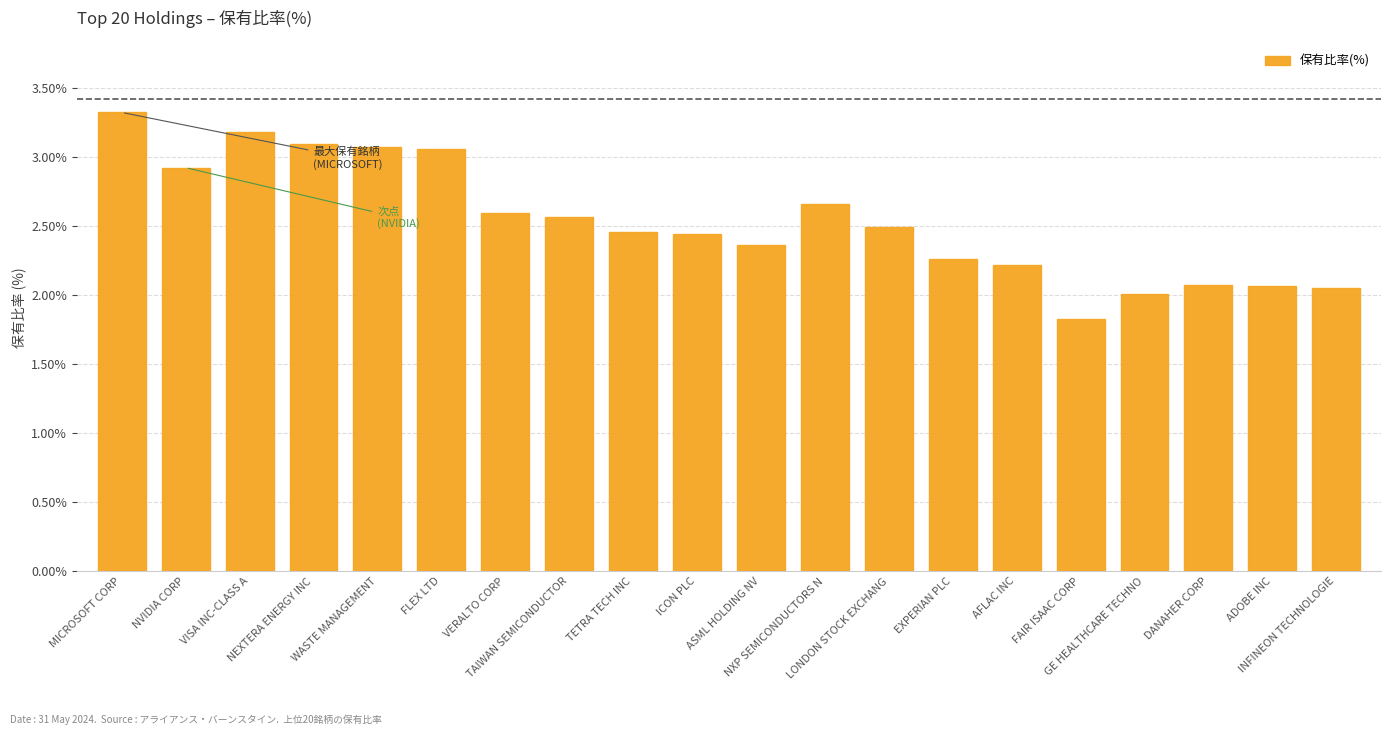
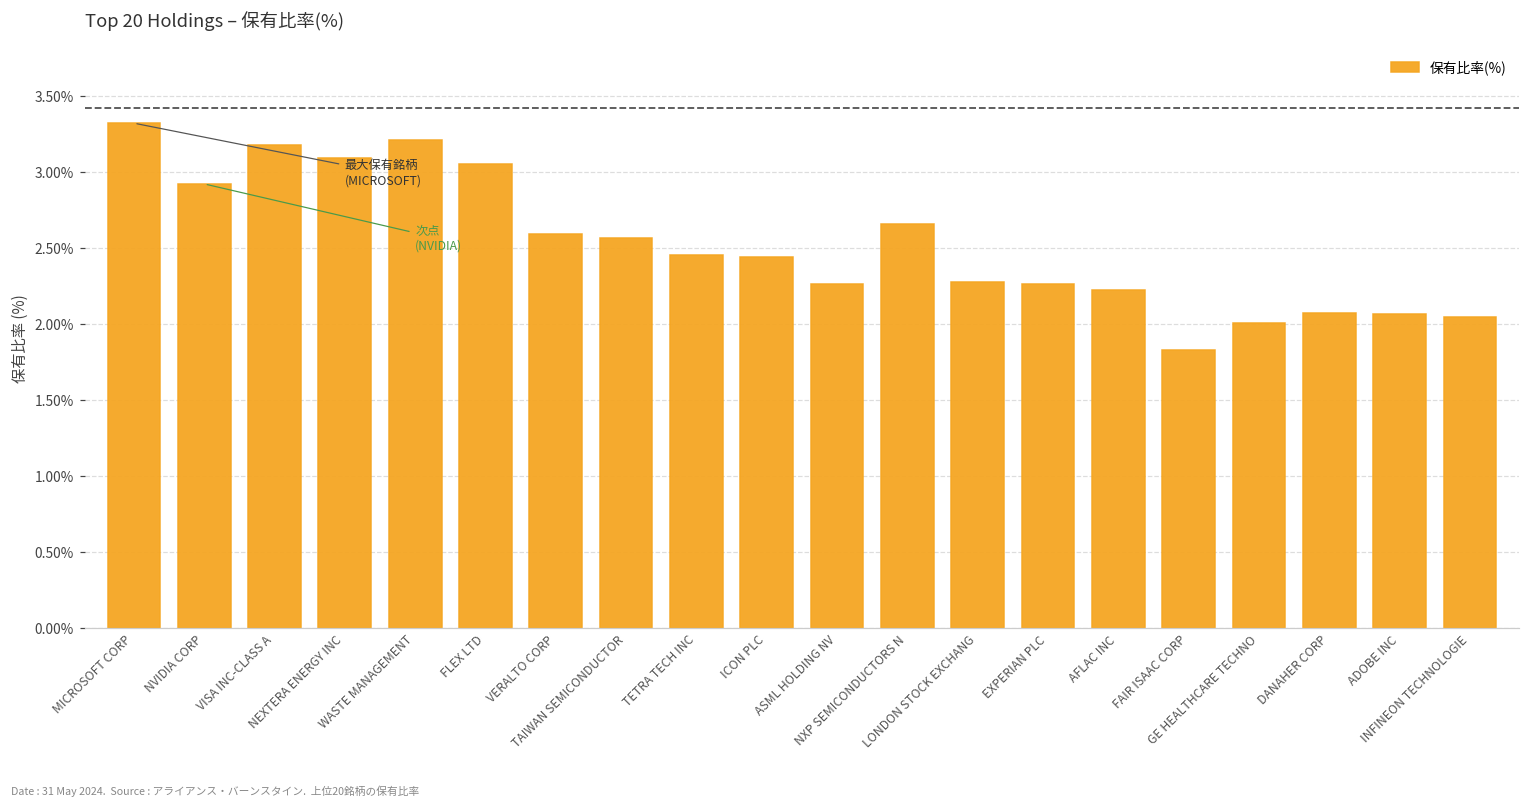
WASTE MANAGEMENT: 3.07% -> 3.22%
ASML HOLDING NV: 2.36% -> 2.27%
LONDON STOCK EXCHANG: 2.49% -> 2.27%
